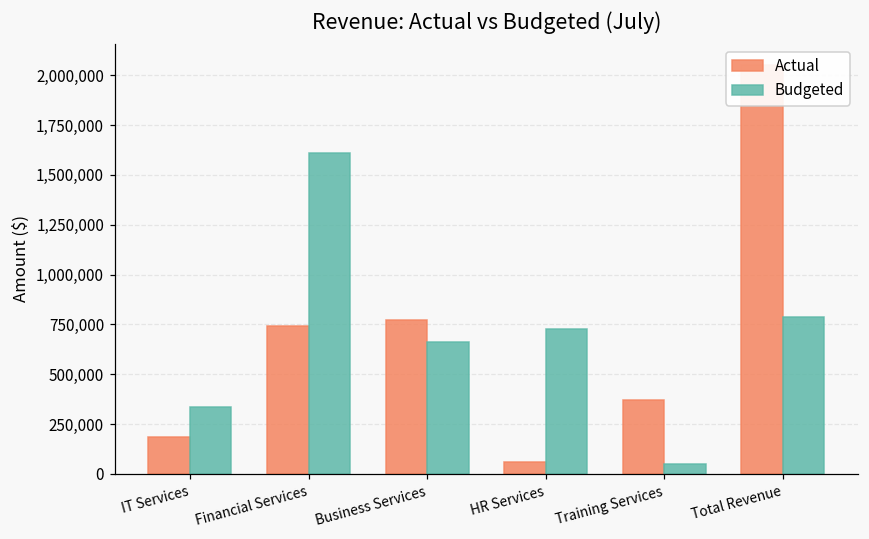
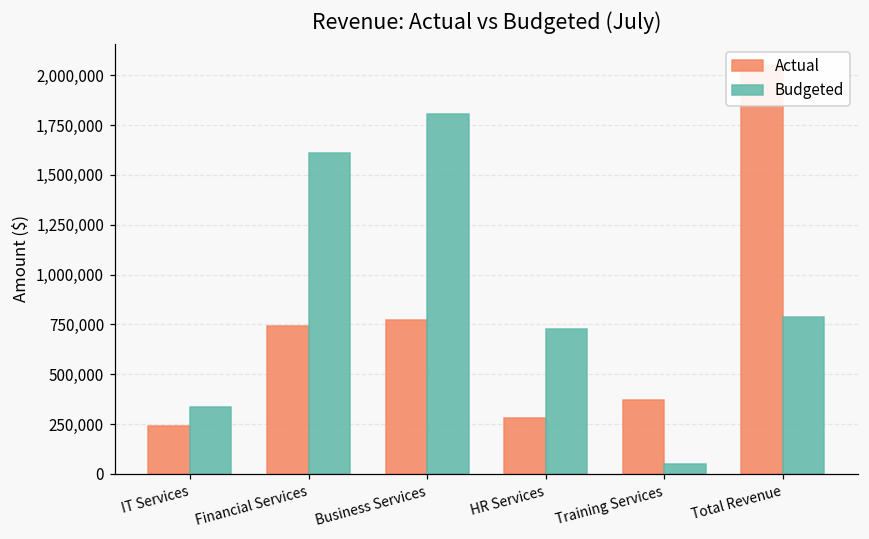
Actual, IT Services: 190,000 -> 240,000
Budgeted, Business Services: 660,000 -> 1,810,000
Actual, HR Services: 60,000 -> 280,000
